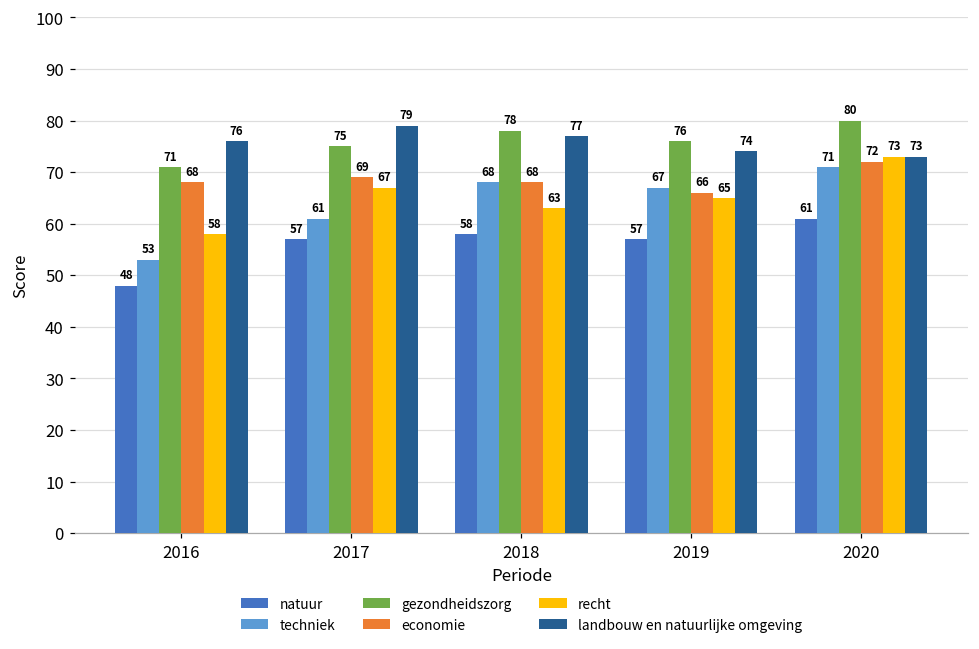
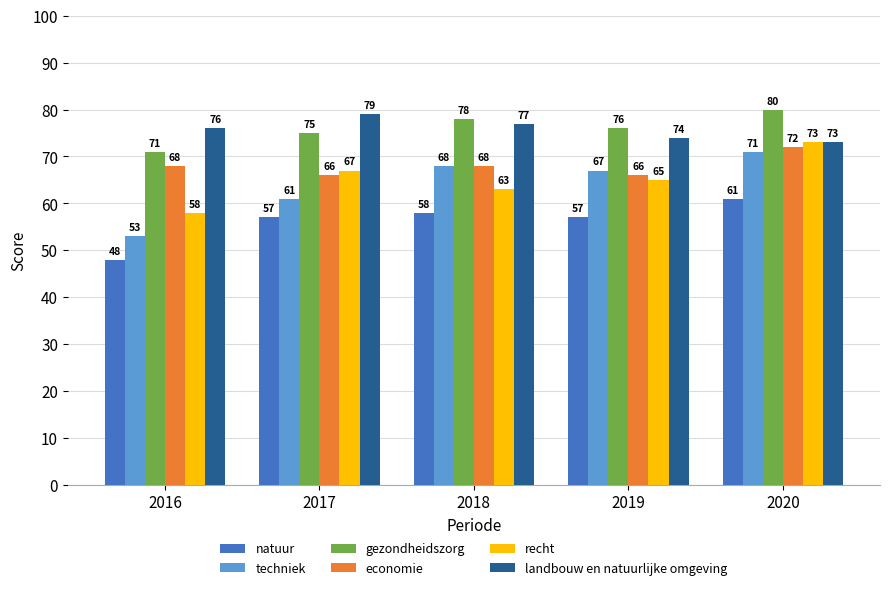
economie, 2017: 69 -> 66
